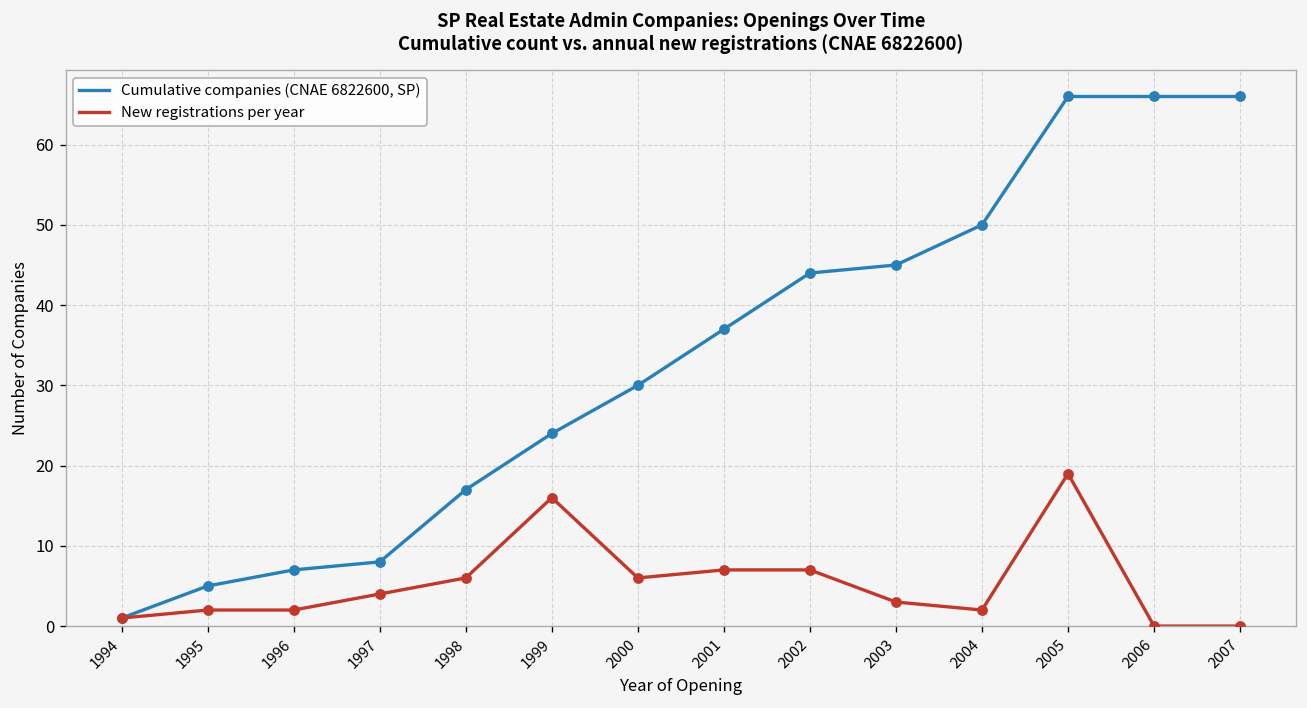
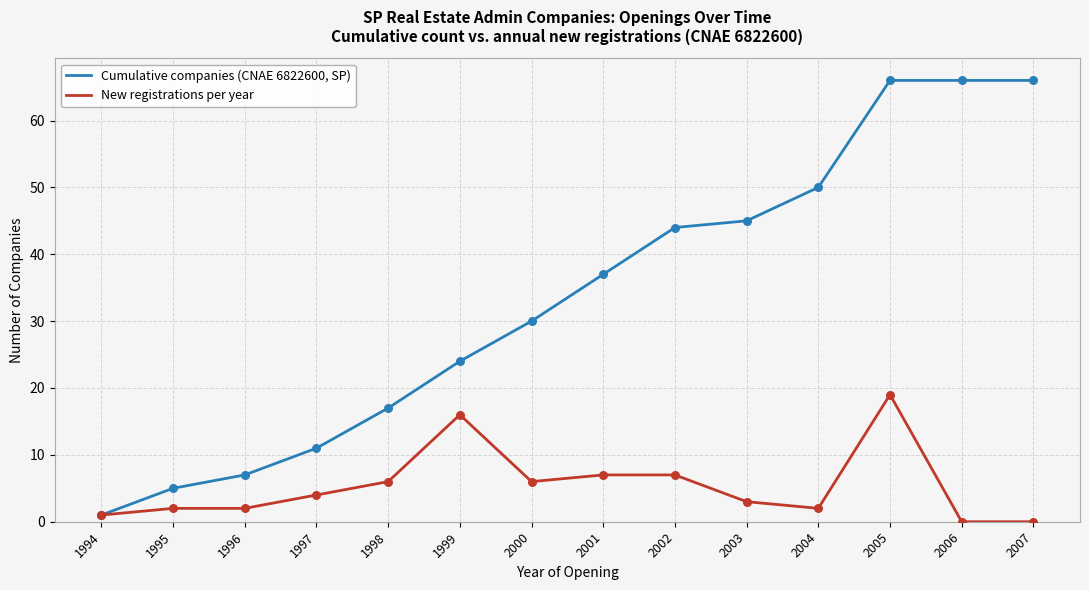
Cumulative companies (CNAE 6822600, SP), 1997: 8 -> 11
